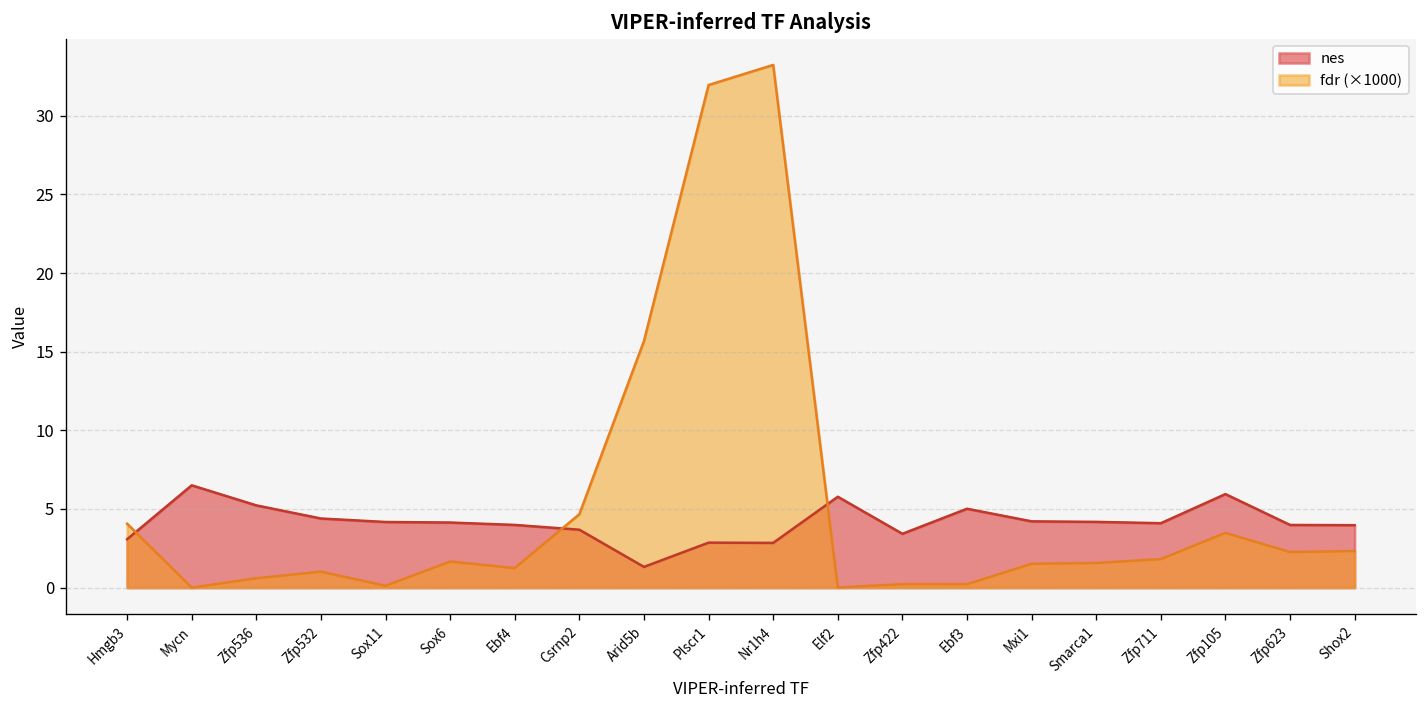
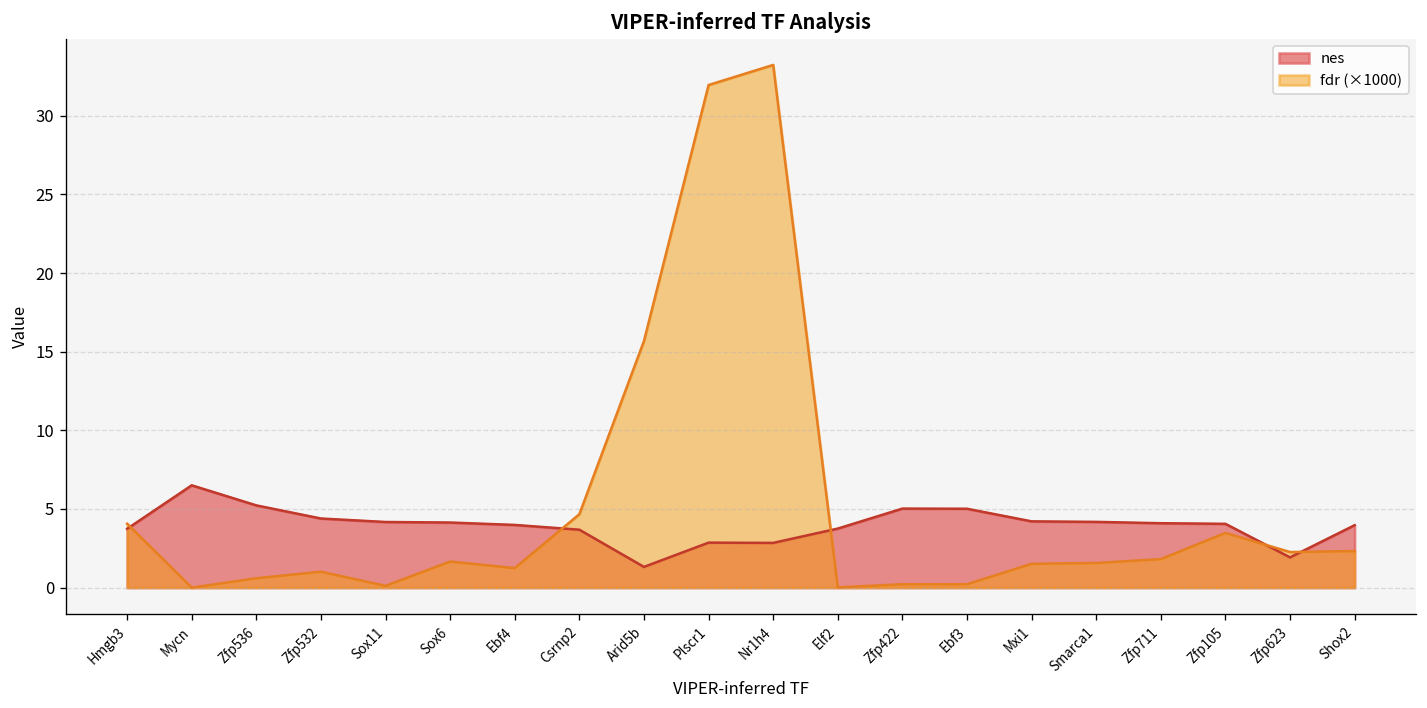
nes, Hmgb3: 3.1 -> 3.7
nes, Elf2: 5.8 -> 3.8
nes, Zfp422: 3.4 -> 5.0
nes, Zfp105: 5.9 -> 4.1
nes, Zfp623: 4.0 -> 1.9
